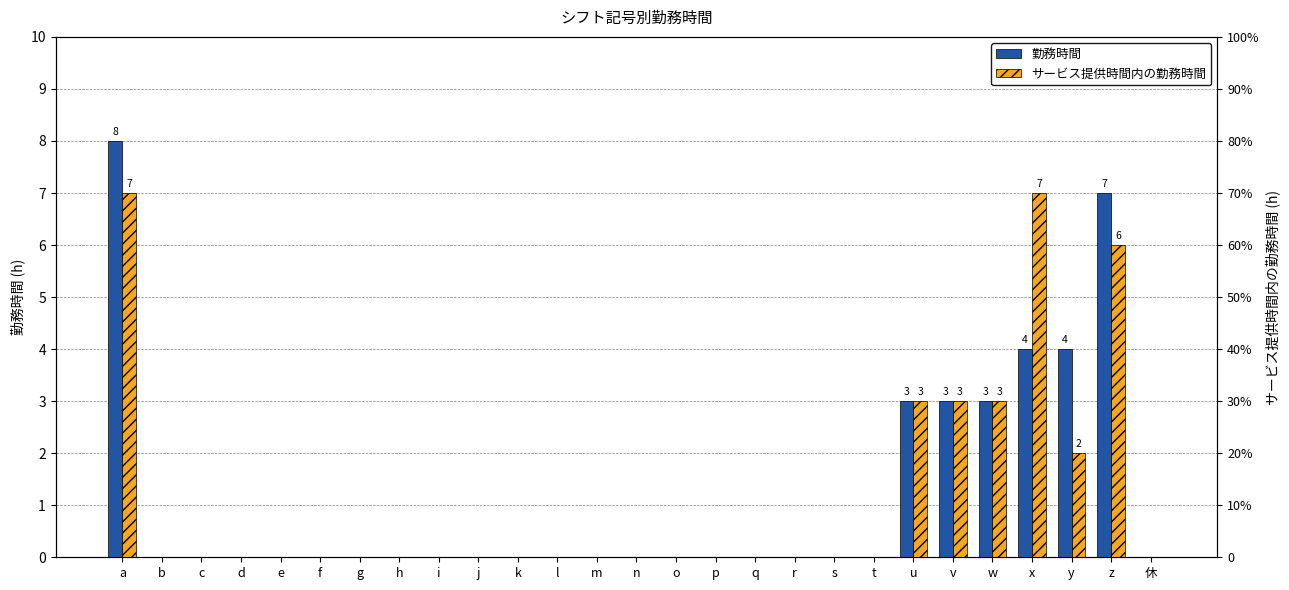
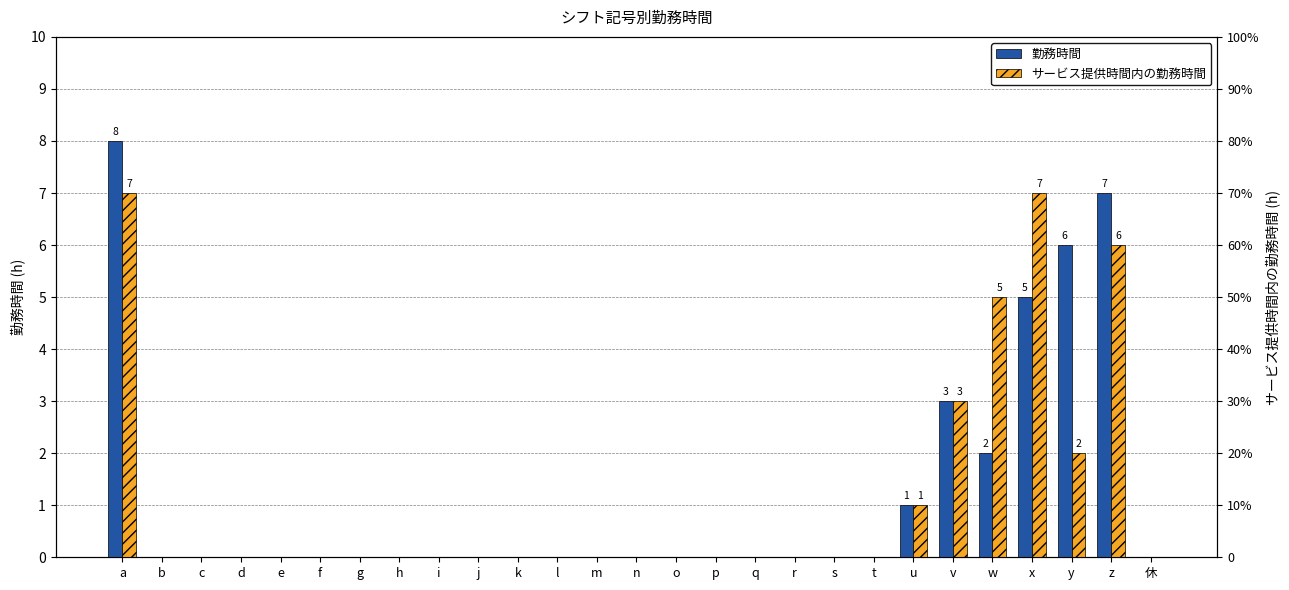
勤務時間, u: 3 -> 1
サービス提供時間内の勤務時間, u: 3 -> 1
勤務時間, w: 3 -> 2
サービス提供時間内の勤務時間, w: 3 -> 5
勤務時間, x: 4 -> 5
勤務時間, y: 4 -> 6
